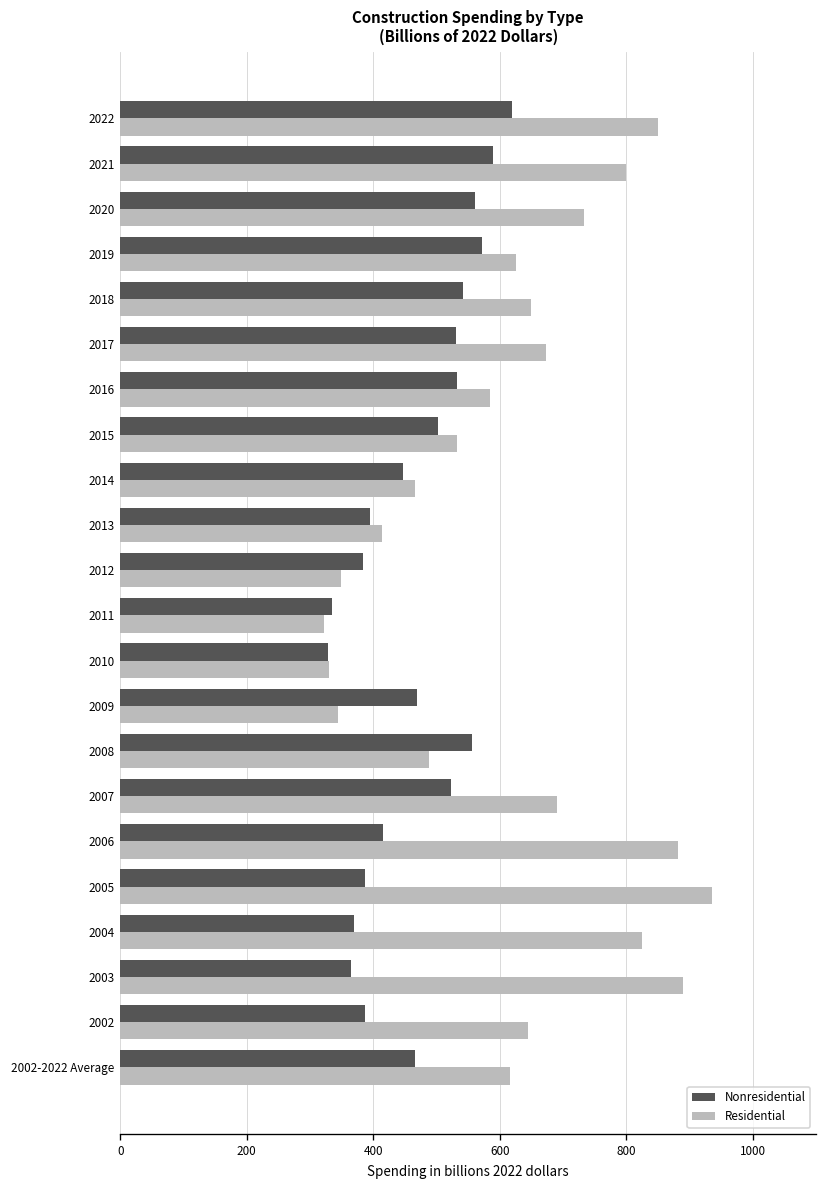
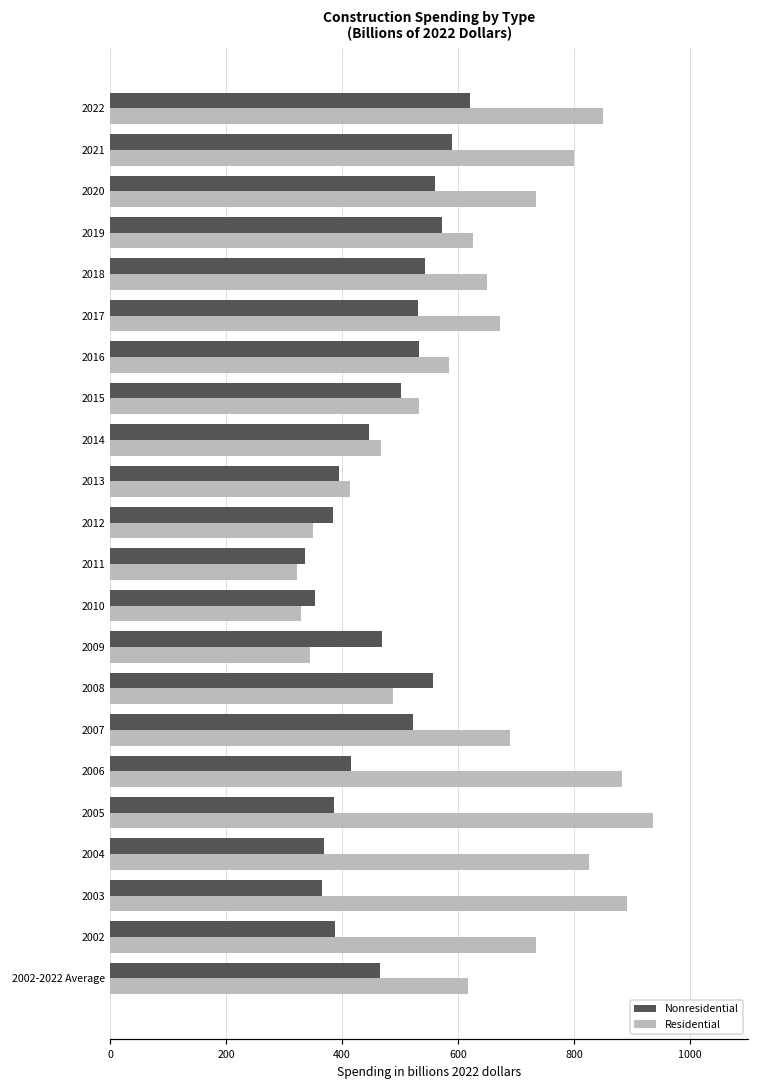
Nonresidential, 2010: 330 -> 350
Residential, 2002: 650 -> 730
